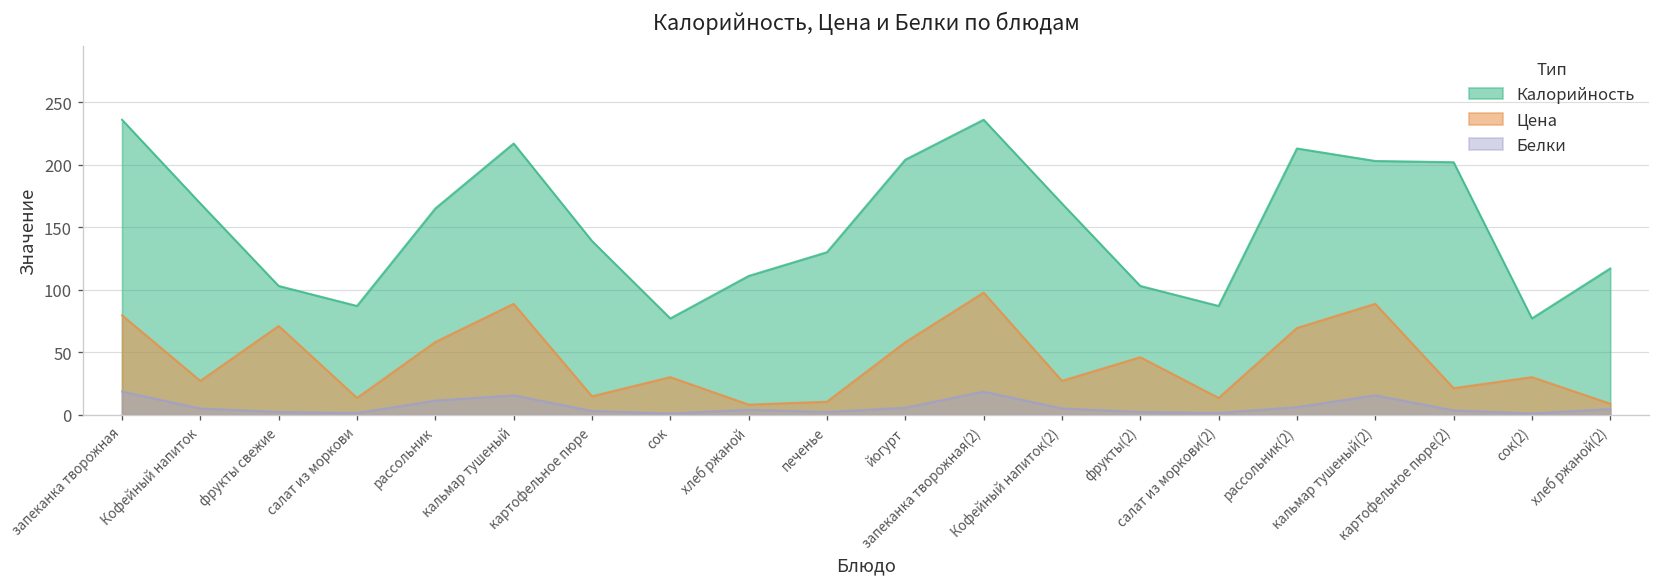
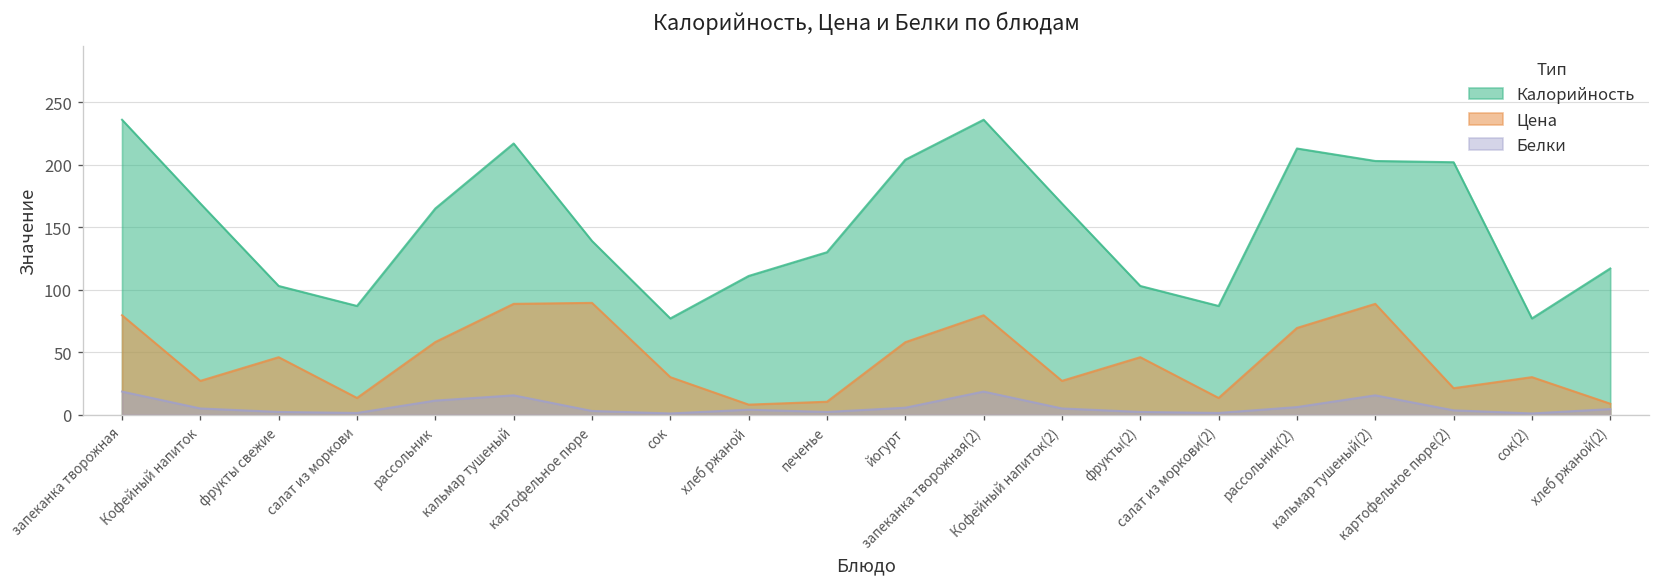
Цена, фрукты свежие: 71 -> 46
Цена, картофельное пюре: 15 -> 89
Цена, запеканка творожная(2): 98 -> 80
